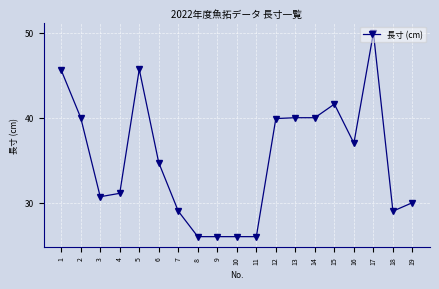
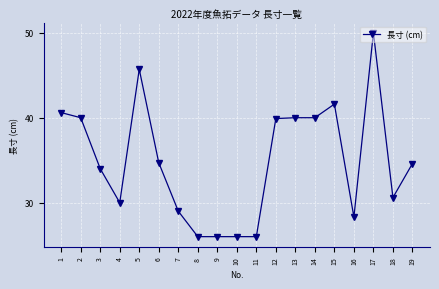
1: 46 -> 41
3: 31 -> 34
4: 31 -> 30
16: 37 -> 28
18: 29 -> 31
19: 30 -> 35
